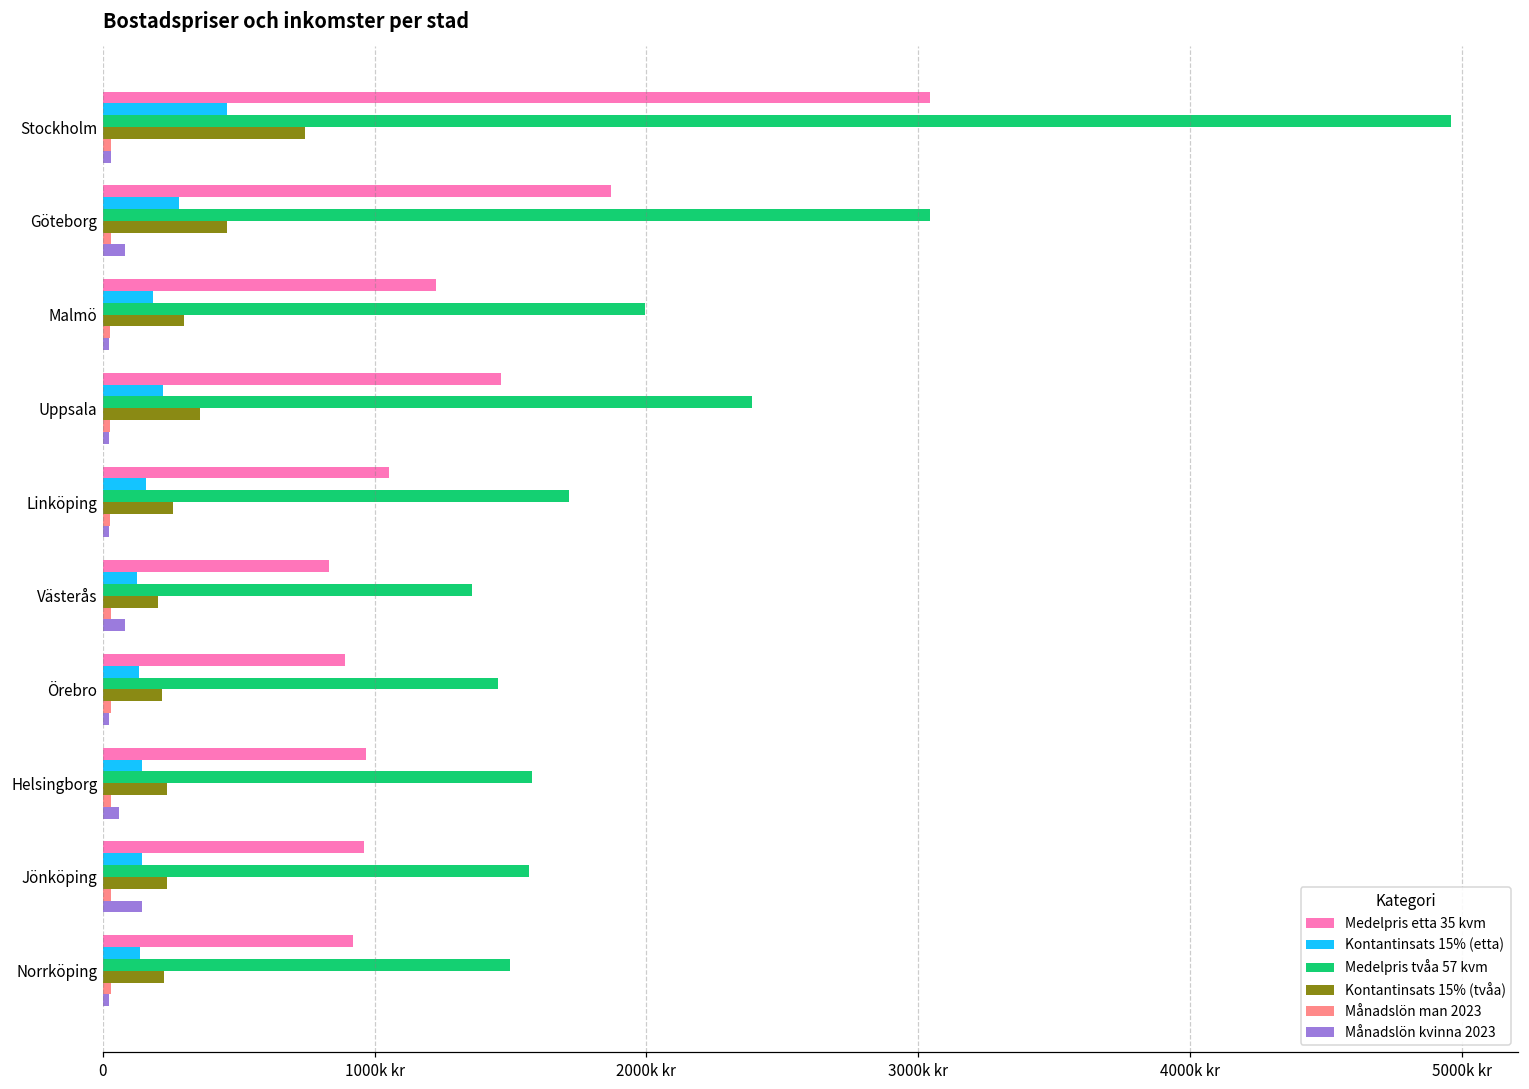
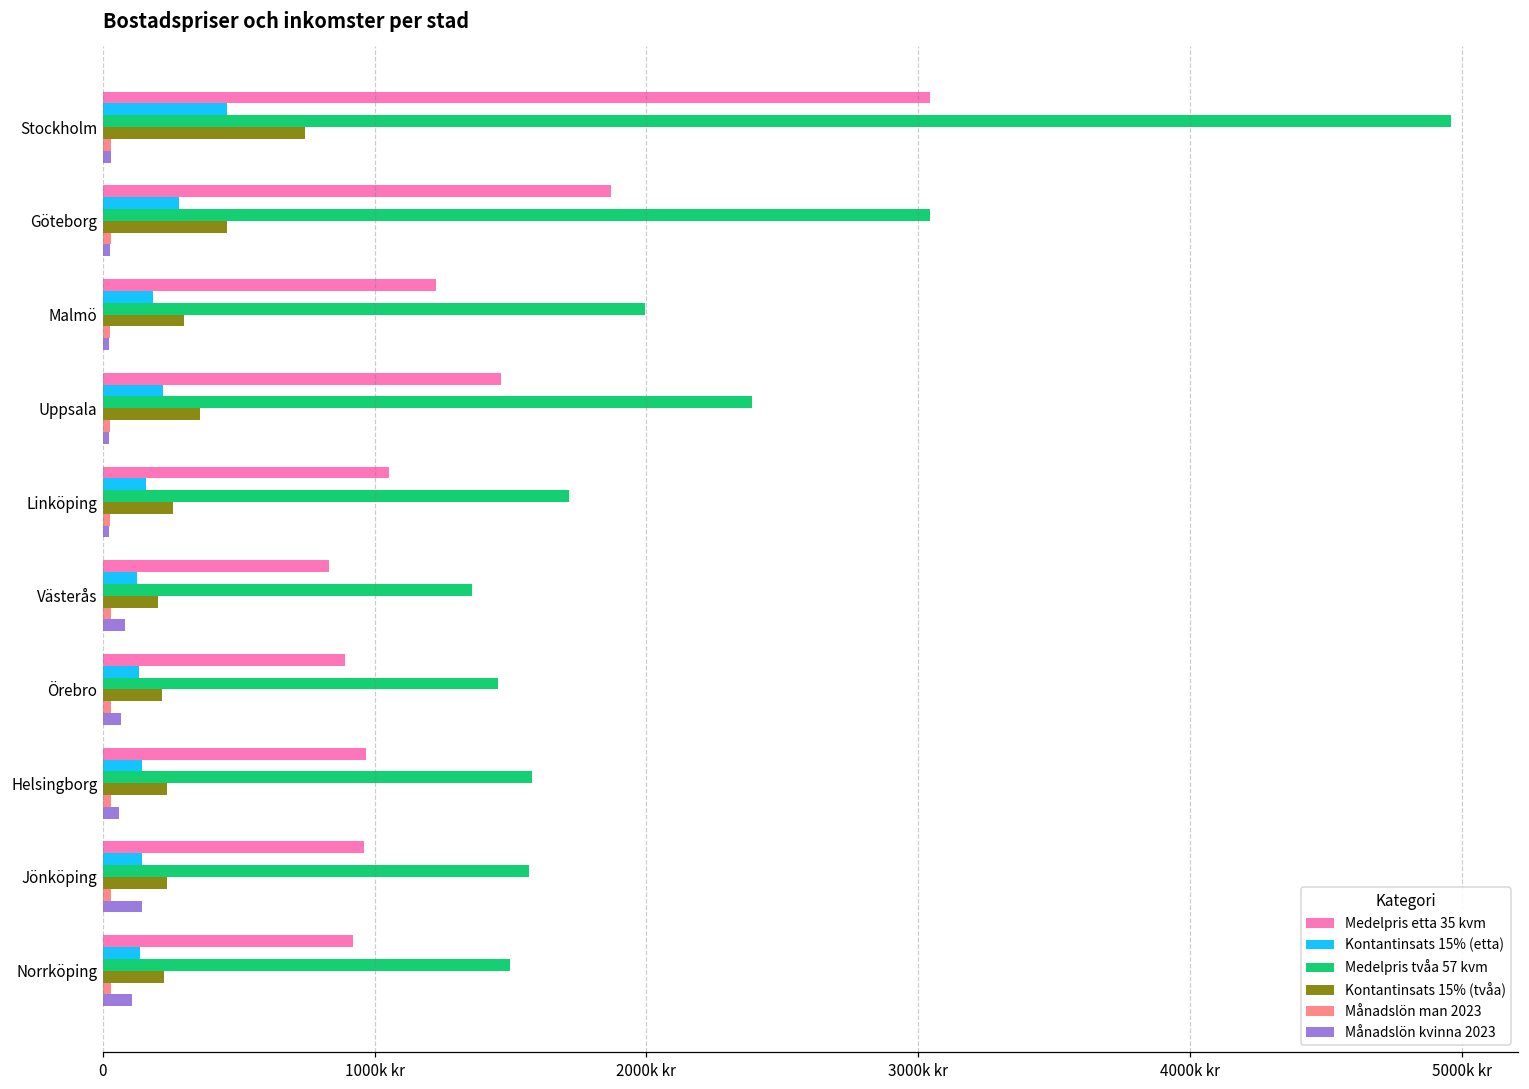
Månadslön kvinna 2023, Göteborg: 80k kr -> 20k kr
Månadslön kvinna 2023, Örebro: 20k kr -> 70k kr
Månadslön kvinna 2023, Norrköping: 20k kr -> 110k kr
